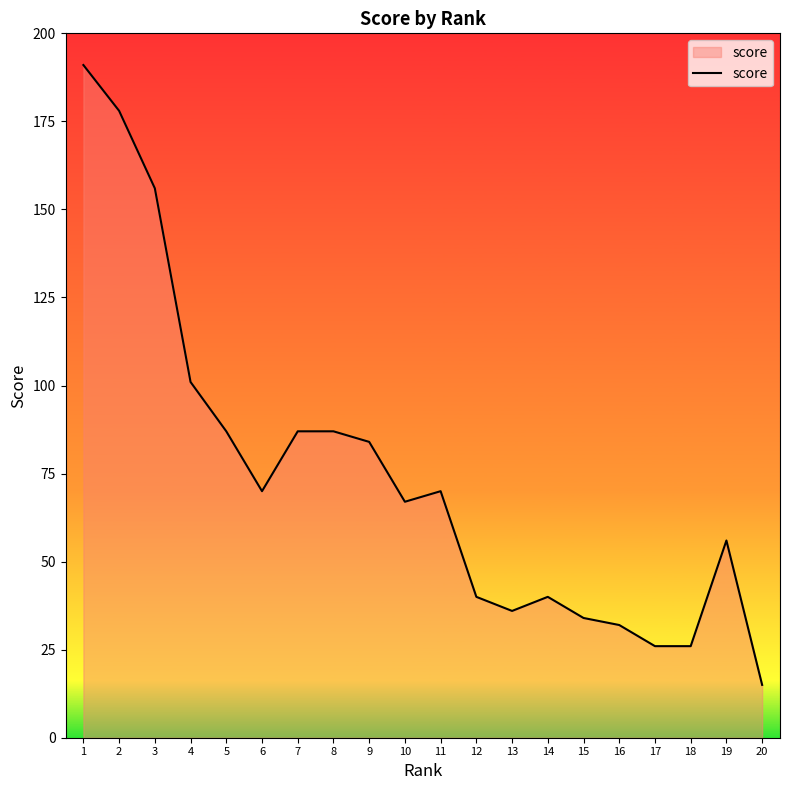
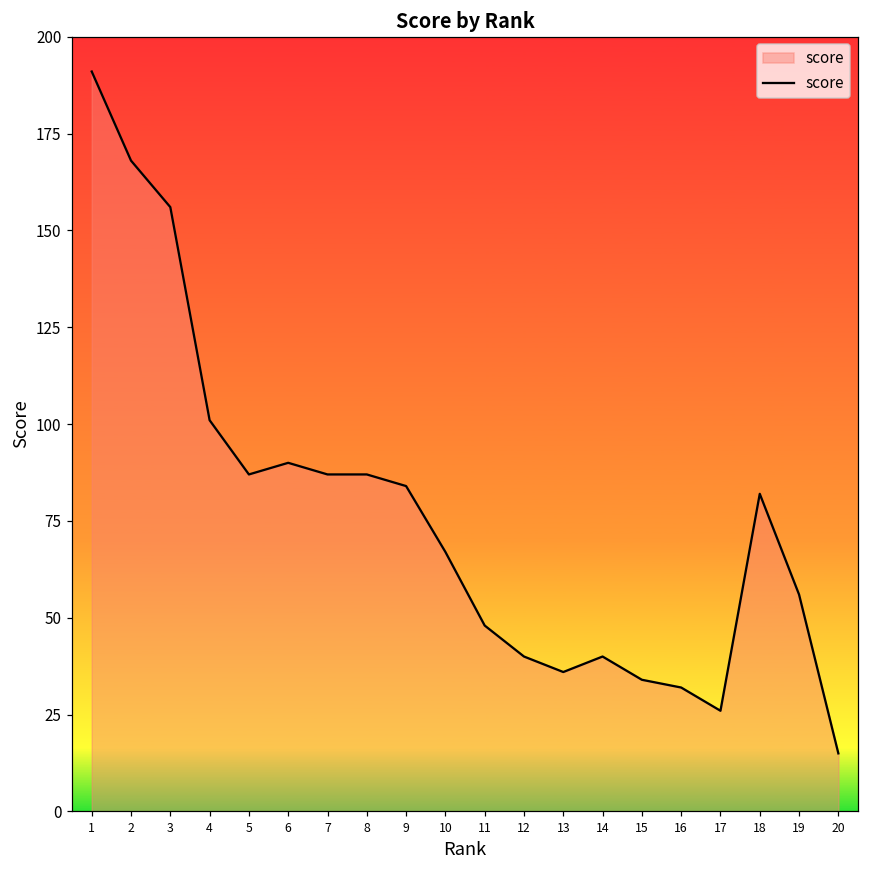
2: 178 -> 168
6: 70 -> 90
11: 70 -> 48
18: 26 -> 82
